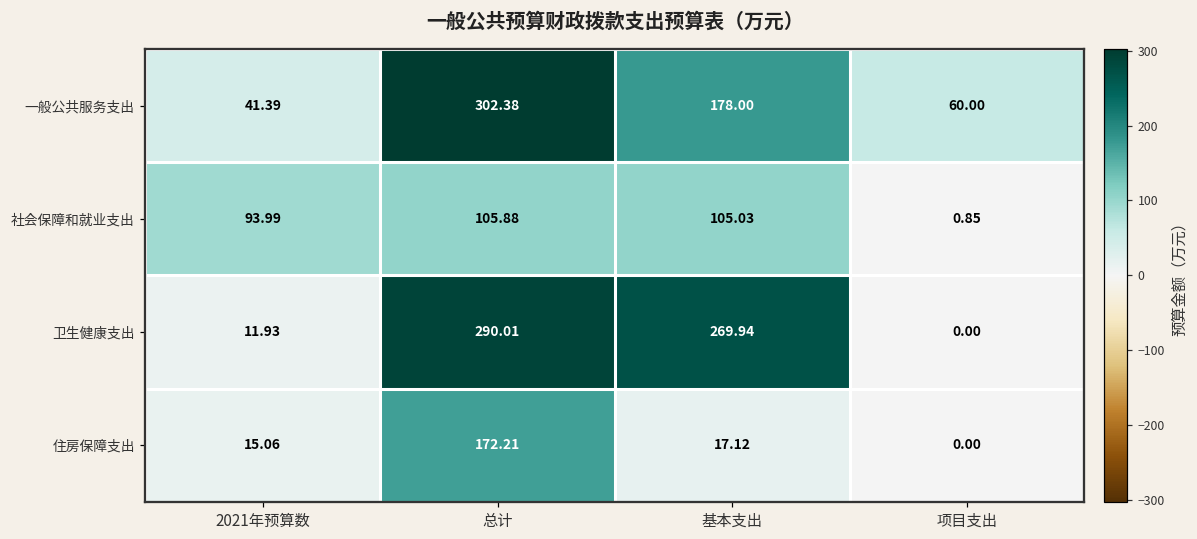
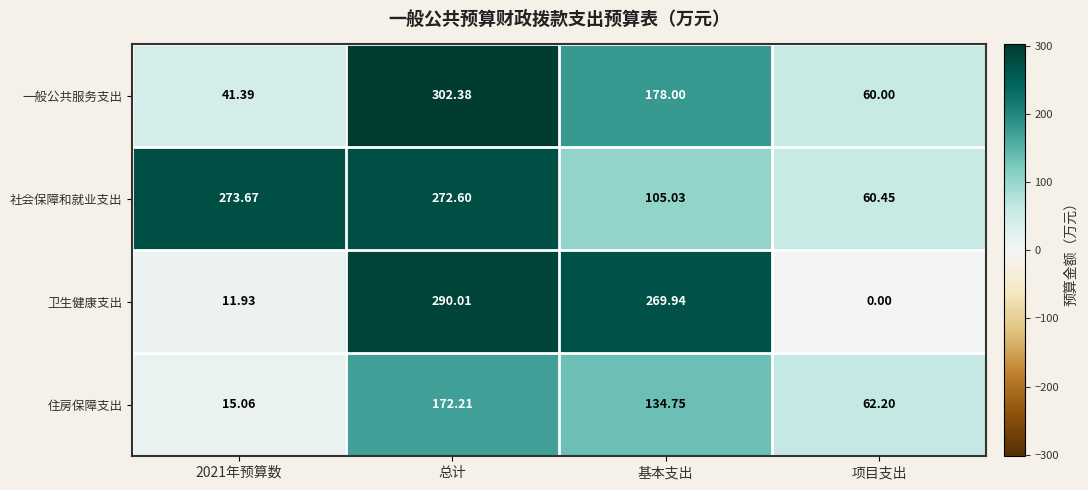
社会保障和就业支出, 2021年预算数: 93.99 -> 273.67
社会保障和就业支出, 总计: 105.88 -> 272.60
社会保障和就业支出, 项目支出: 0.85 -> 60.45
住房保障支出, 基本支出: 17.12 -> 134.75
住房保障支出, 项目支出: 0.00 -> 62.20
